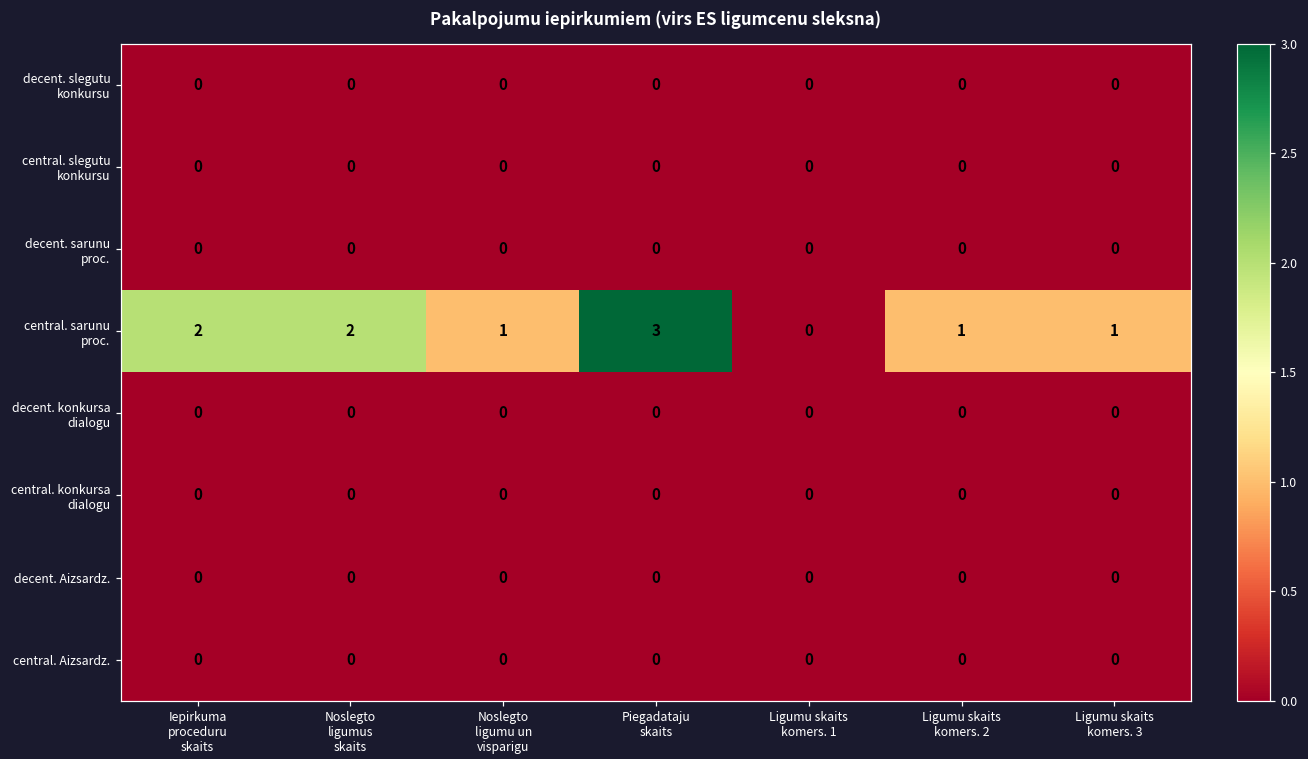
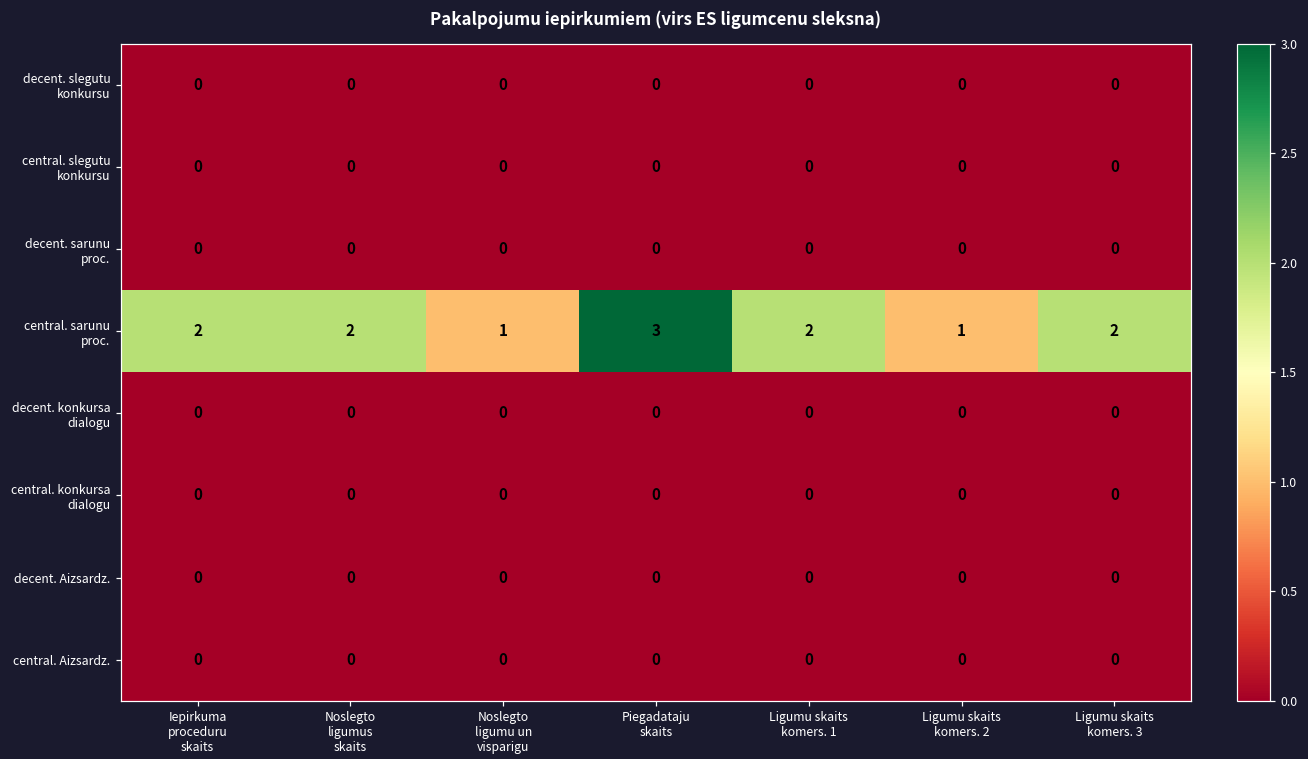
central. sarunu proc., Ligumu skaits komers. 1: 0 -> 2
central. sarunu proc., Ligumu skaits komers. 3: 1 -> 2
